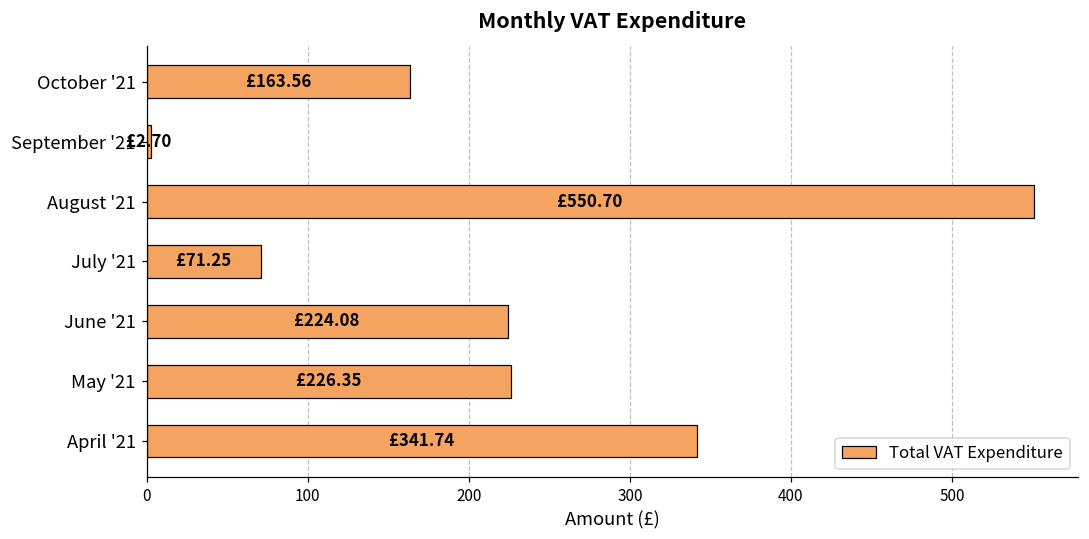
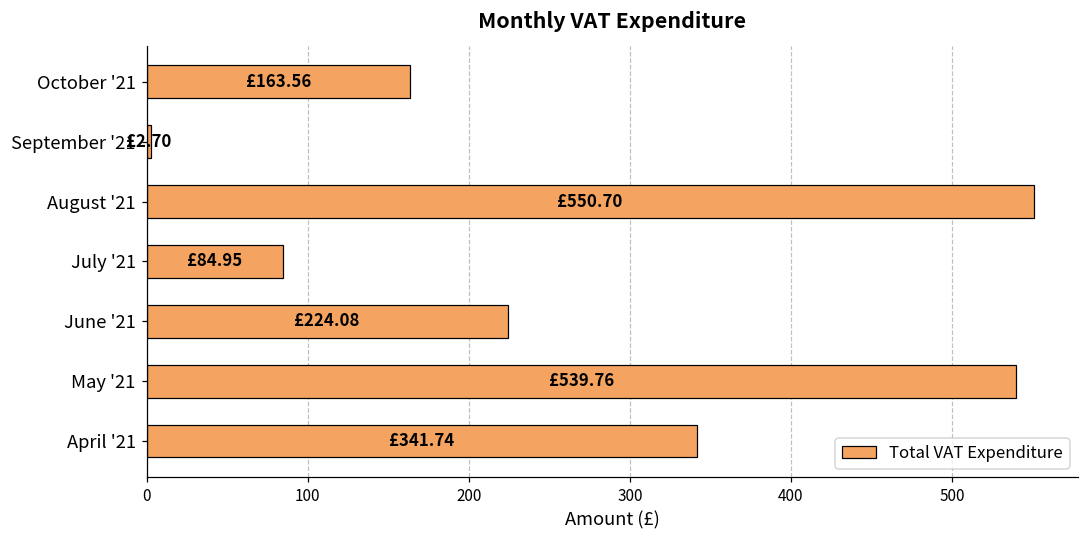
July '21: £71.25 -> £84.95
May '21: £226.35 -> £539.76
